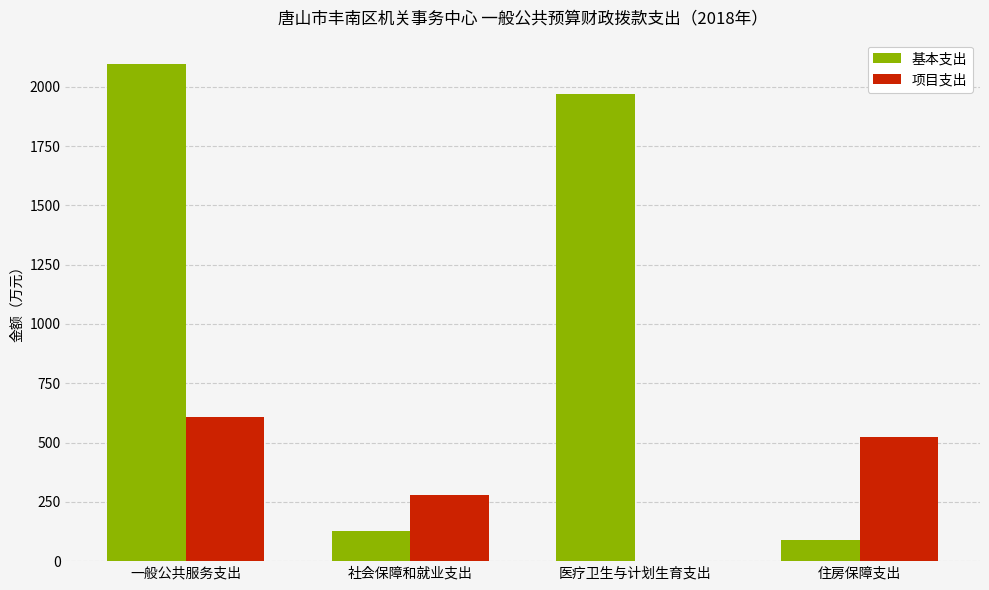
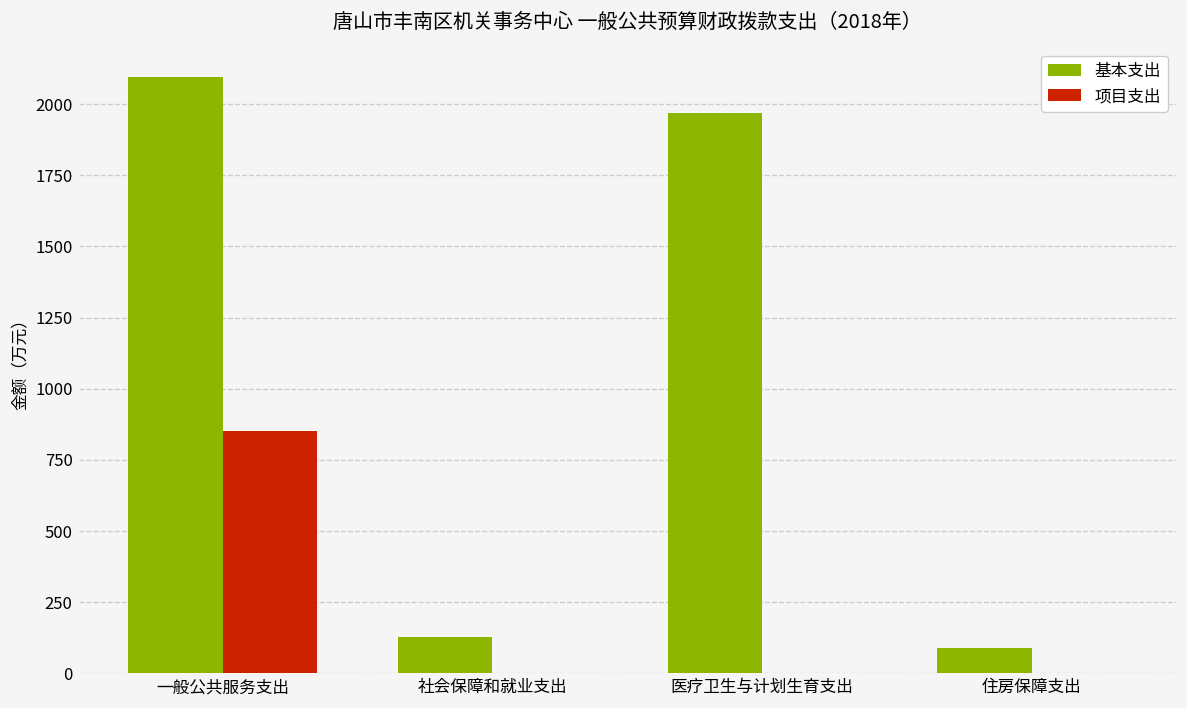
项目支出, 一般公共服务支出: 610 -> 850
项目支出, 社会保障和就业支出: 280 -> 0
项目支出, 住房保障支出: 520 -> 0
